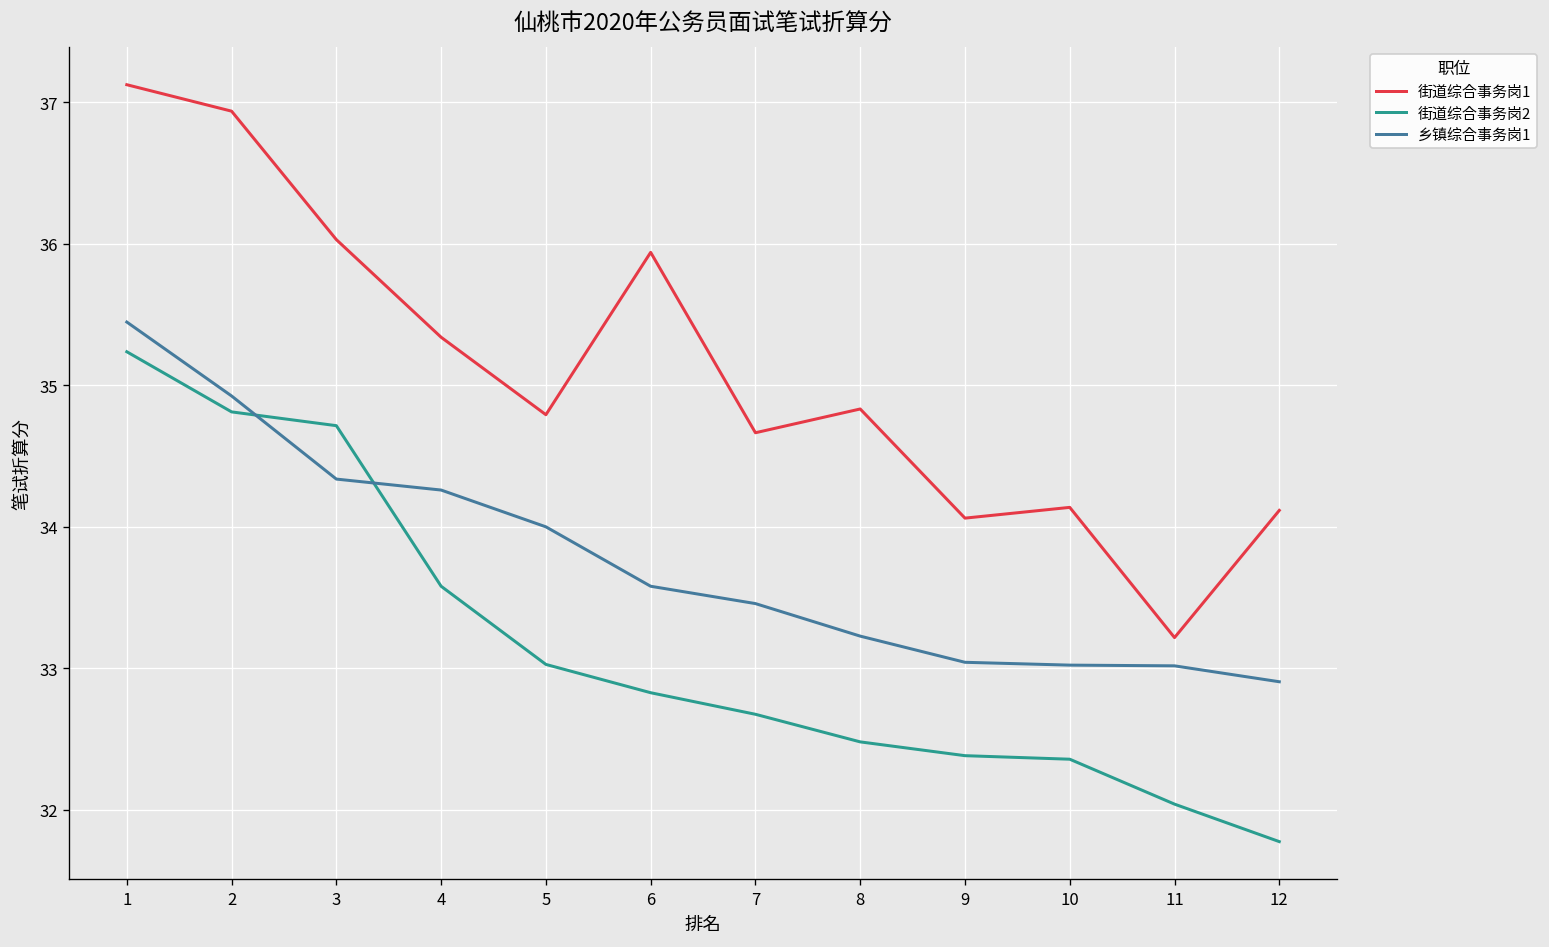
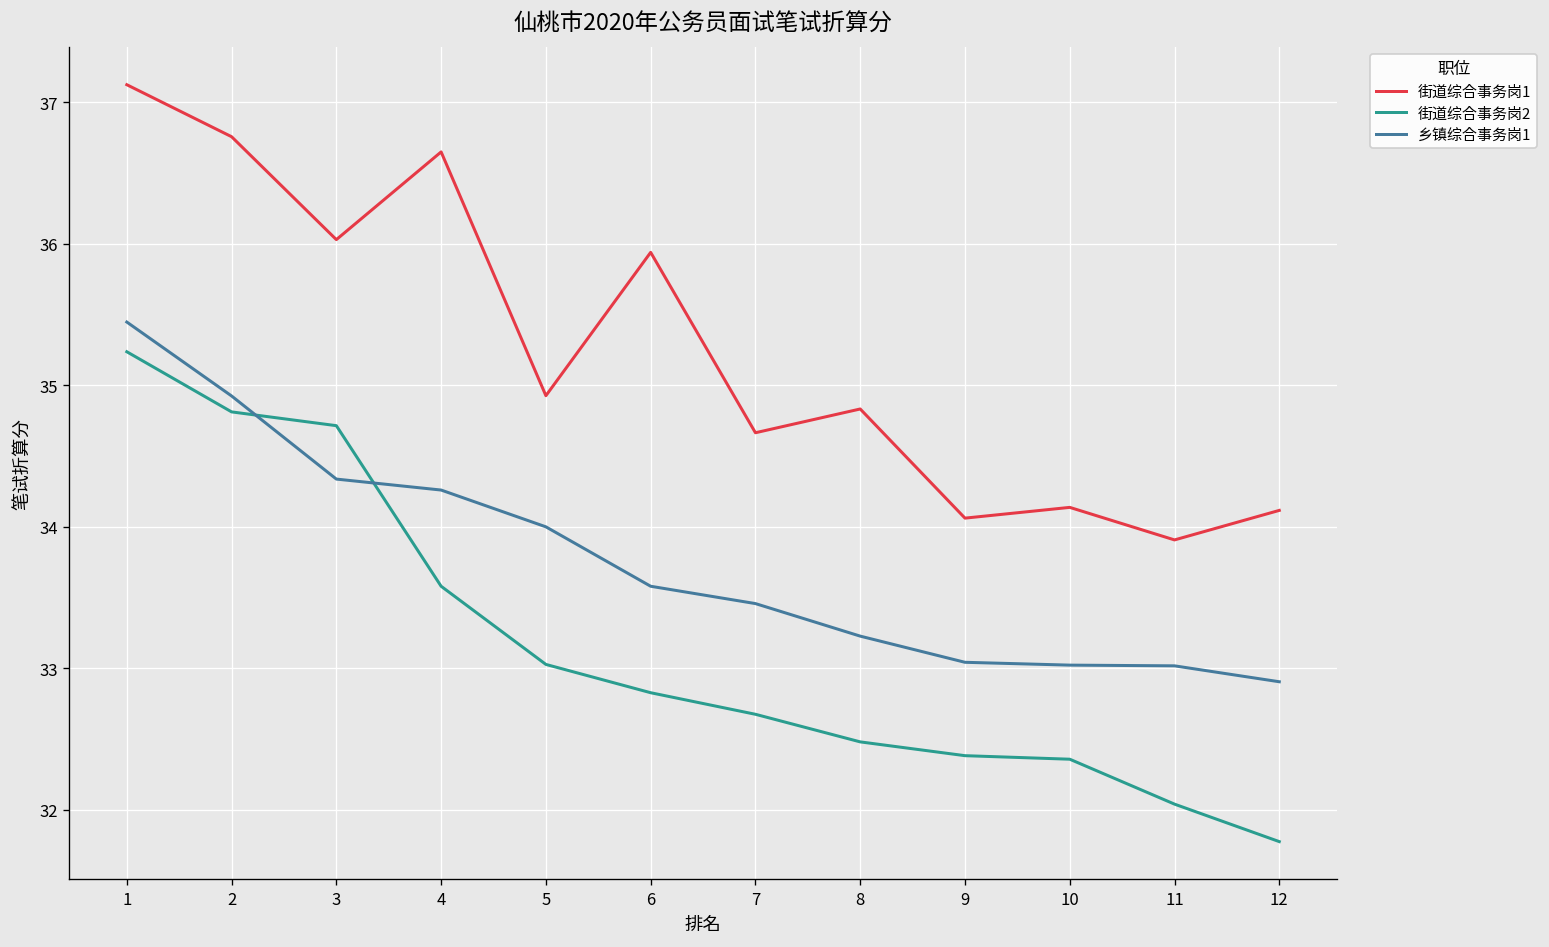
街道综合事务岗1, 2: 36.94 -> 36.76
街道综合事务岗1, 4: 35.34 -> 36.65
街道综合事务岗1, 5: 34.79 -> 34.93
街道综合事务岗1, 11: 33.22 -> 33.91
